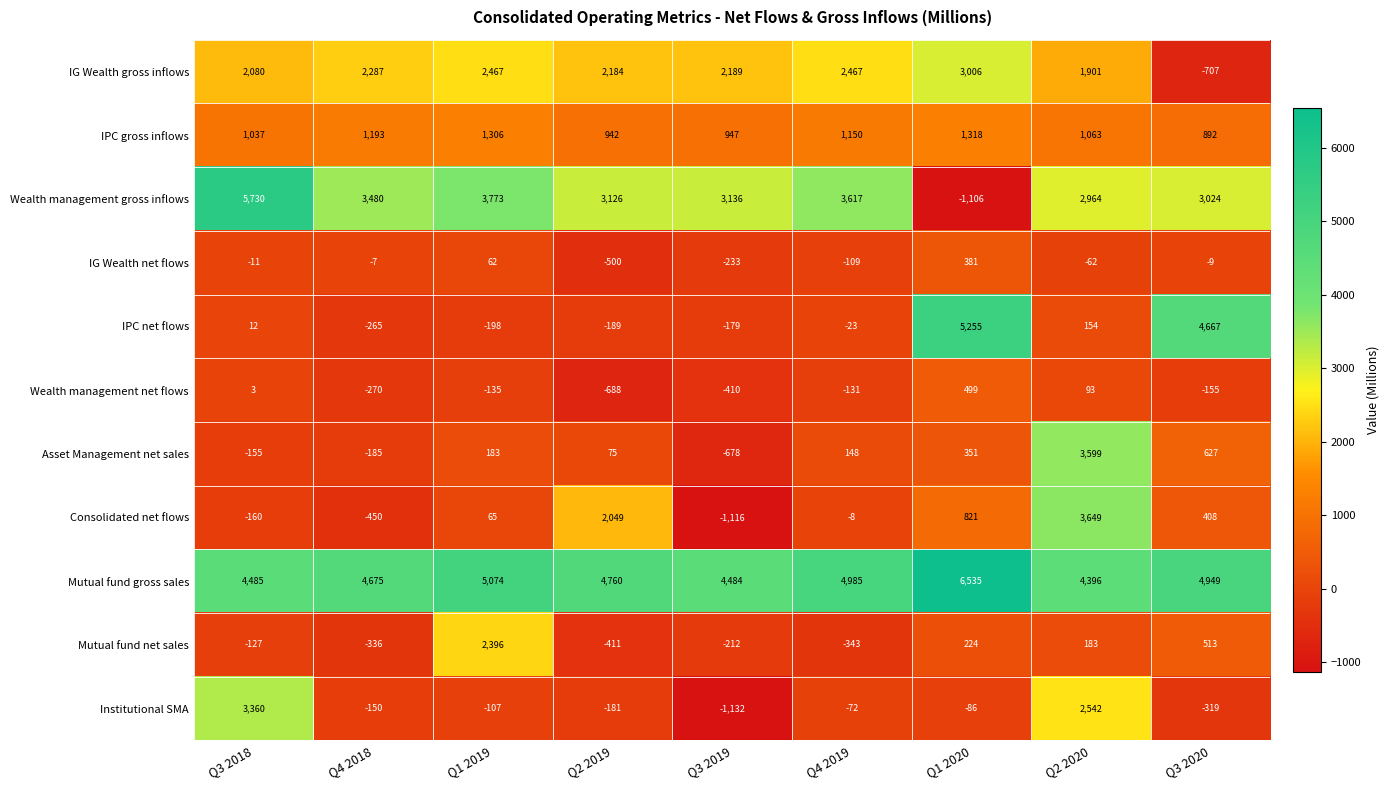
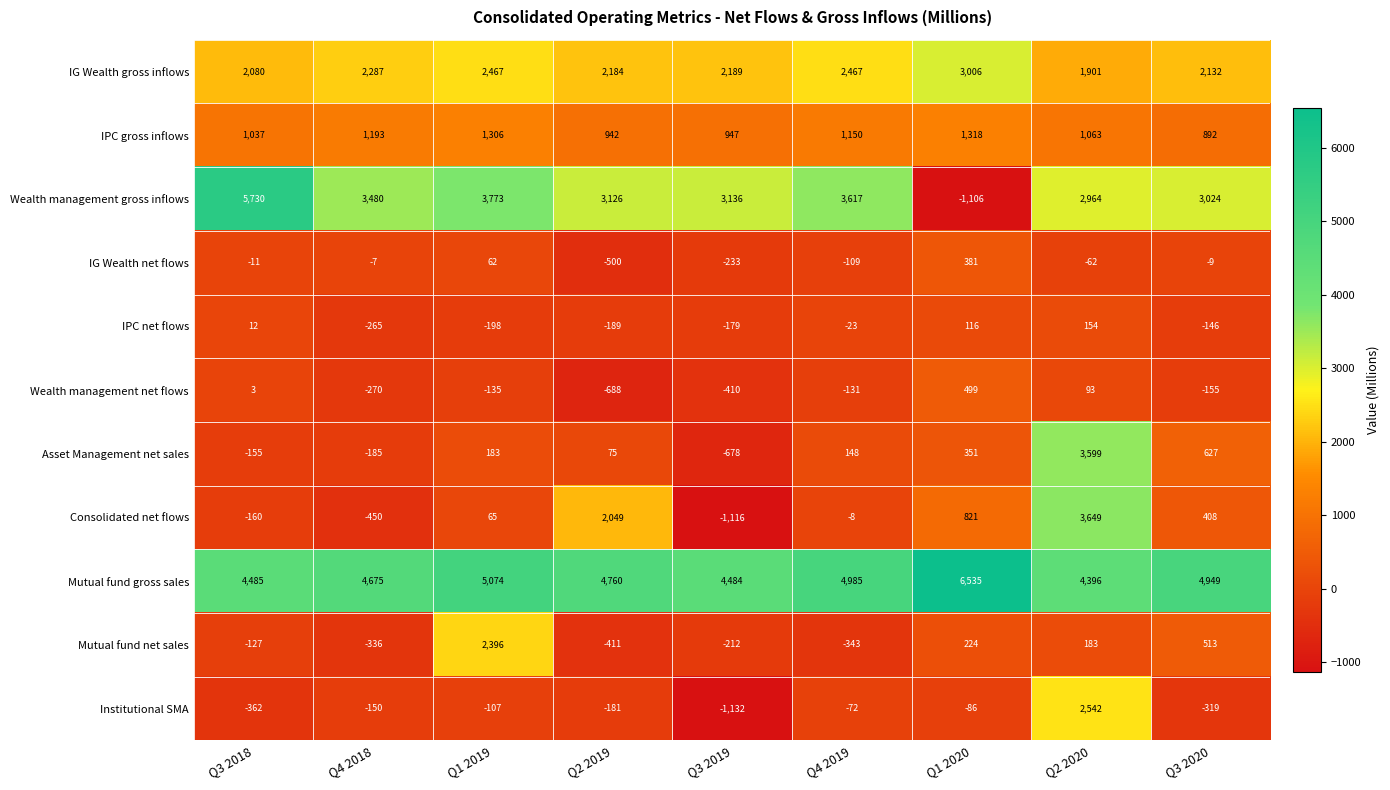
IG Wealth gross inflows, Q3 2020: -707 -> 2,132
IPC net flows, Q1 2020: 5,255 -> 116
IPC net flows, Q3 2020: 4,667 -> -146
Institutional SMA, Q3 2018: 3,360 -> -362
